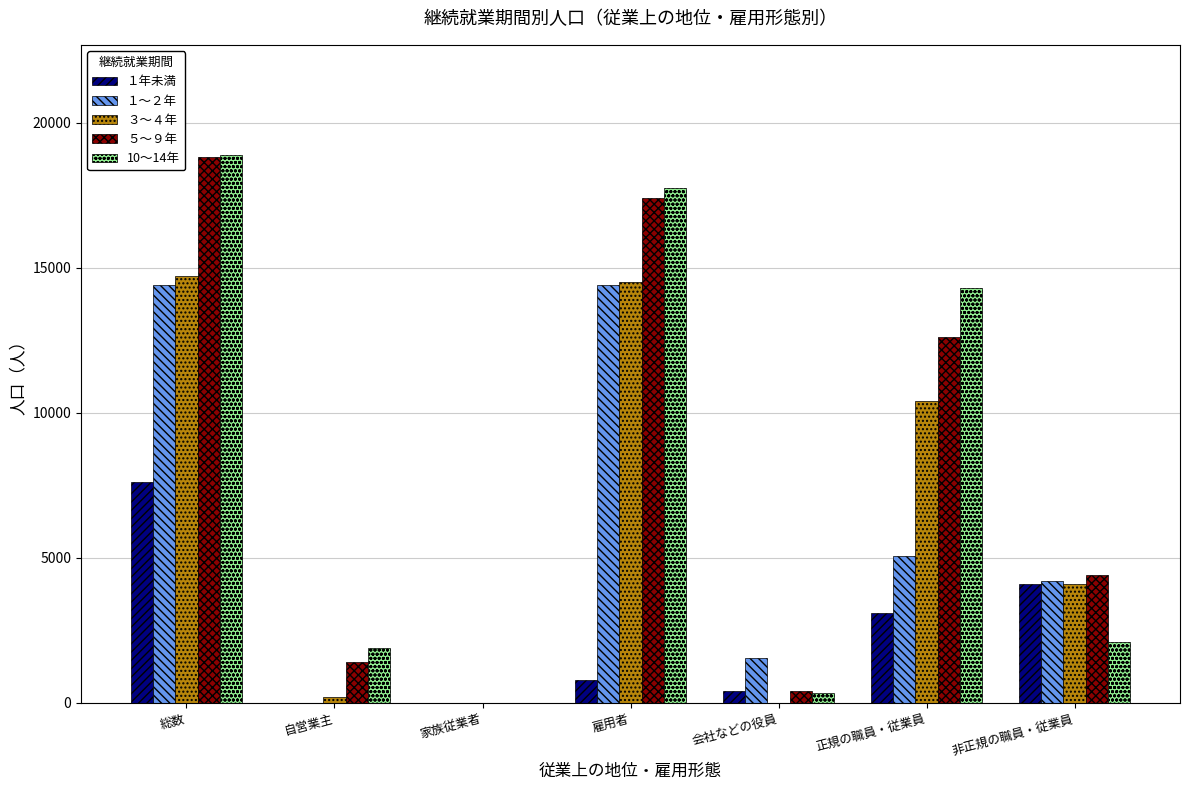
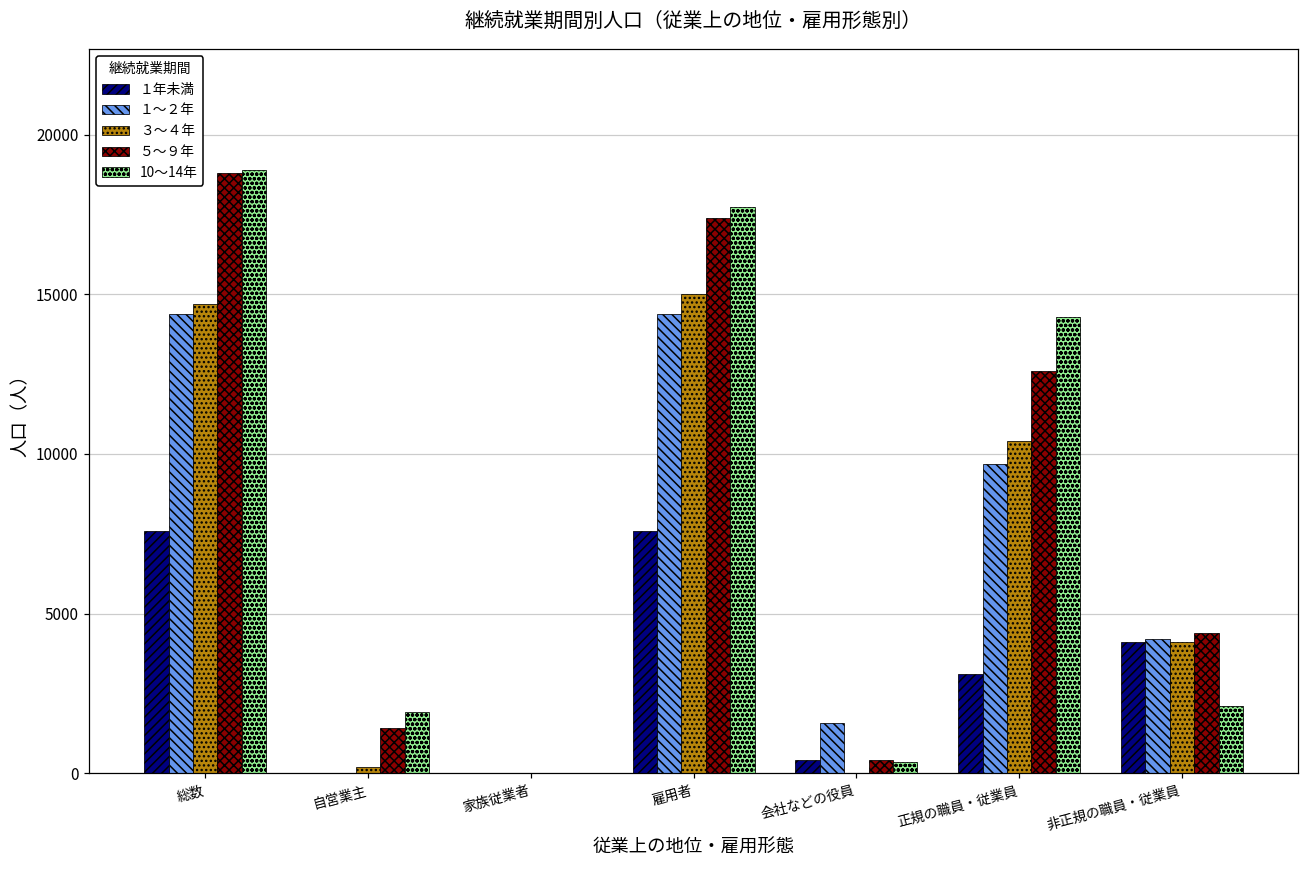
１年未満, 雇用者: 800 -> 7600
３～４年, 雇用者: 14500 -> 15000
１～２年, 正規の職員・従業員: 5000 -> 9700
